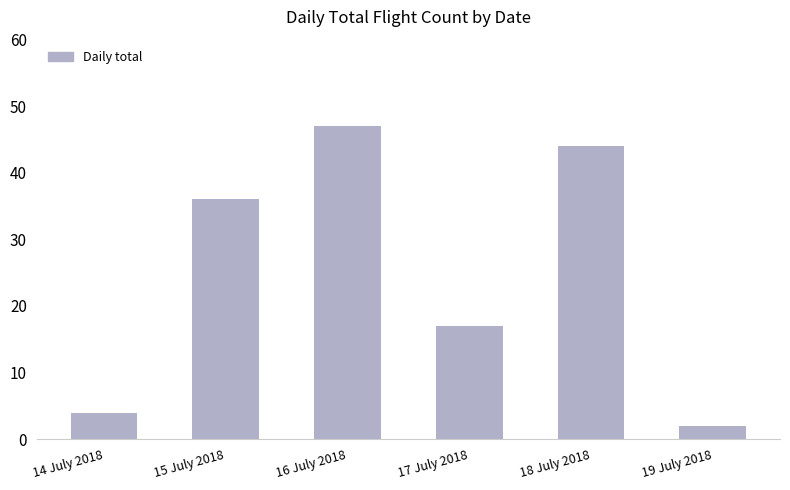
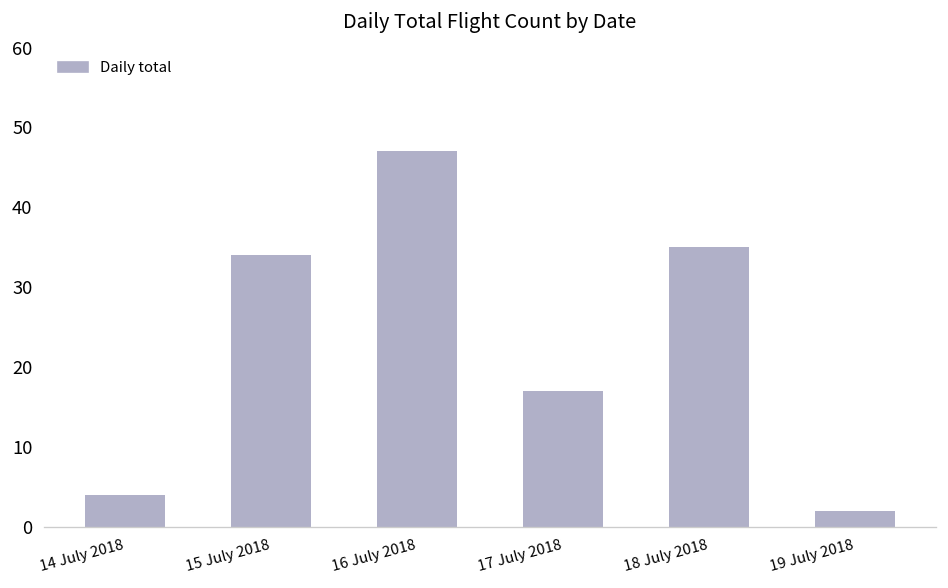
15 July 2018: 36 -> 34
18 July 2018: 44 -> 35
